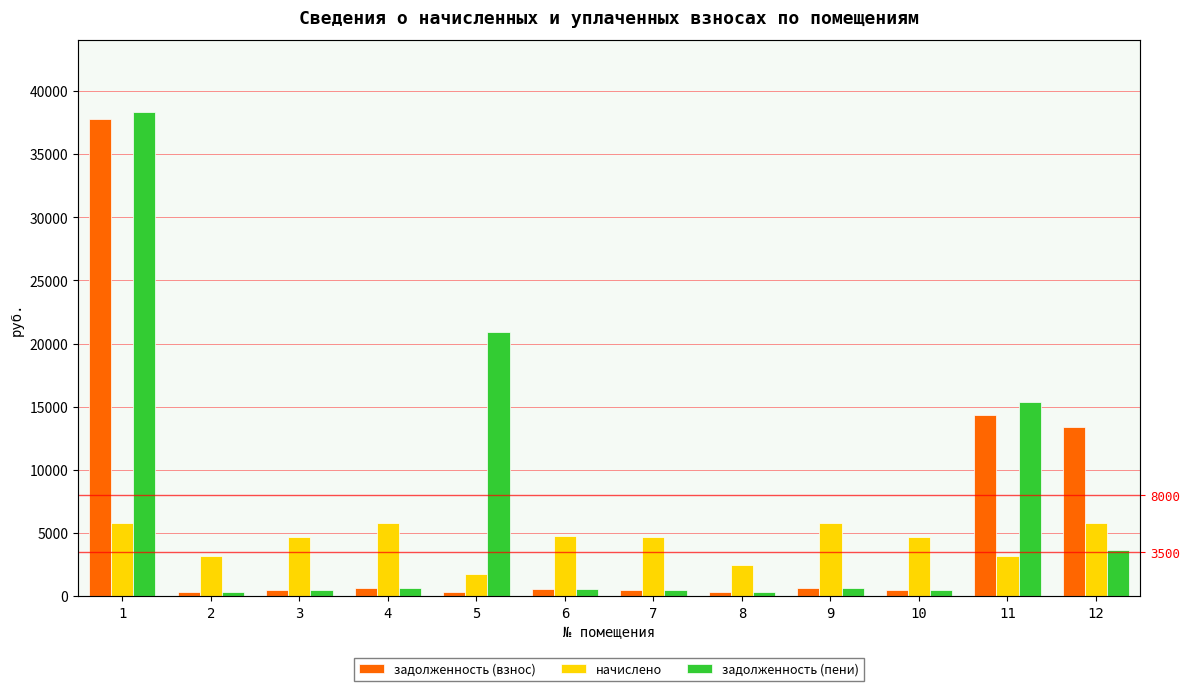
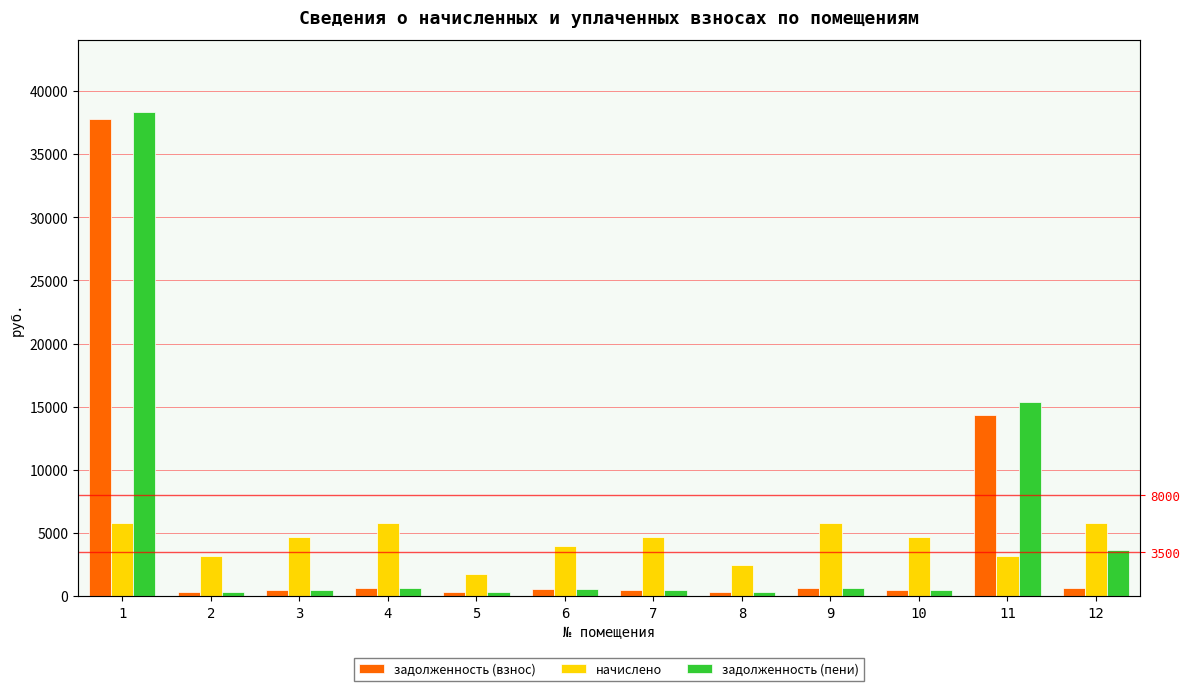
задолженность (пени), 5: 20900 -> 400
начислено, 6: 4700 -> 4000
задолженность (взнос), 12: 13400 -> 600
